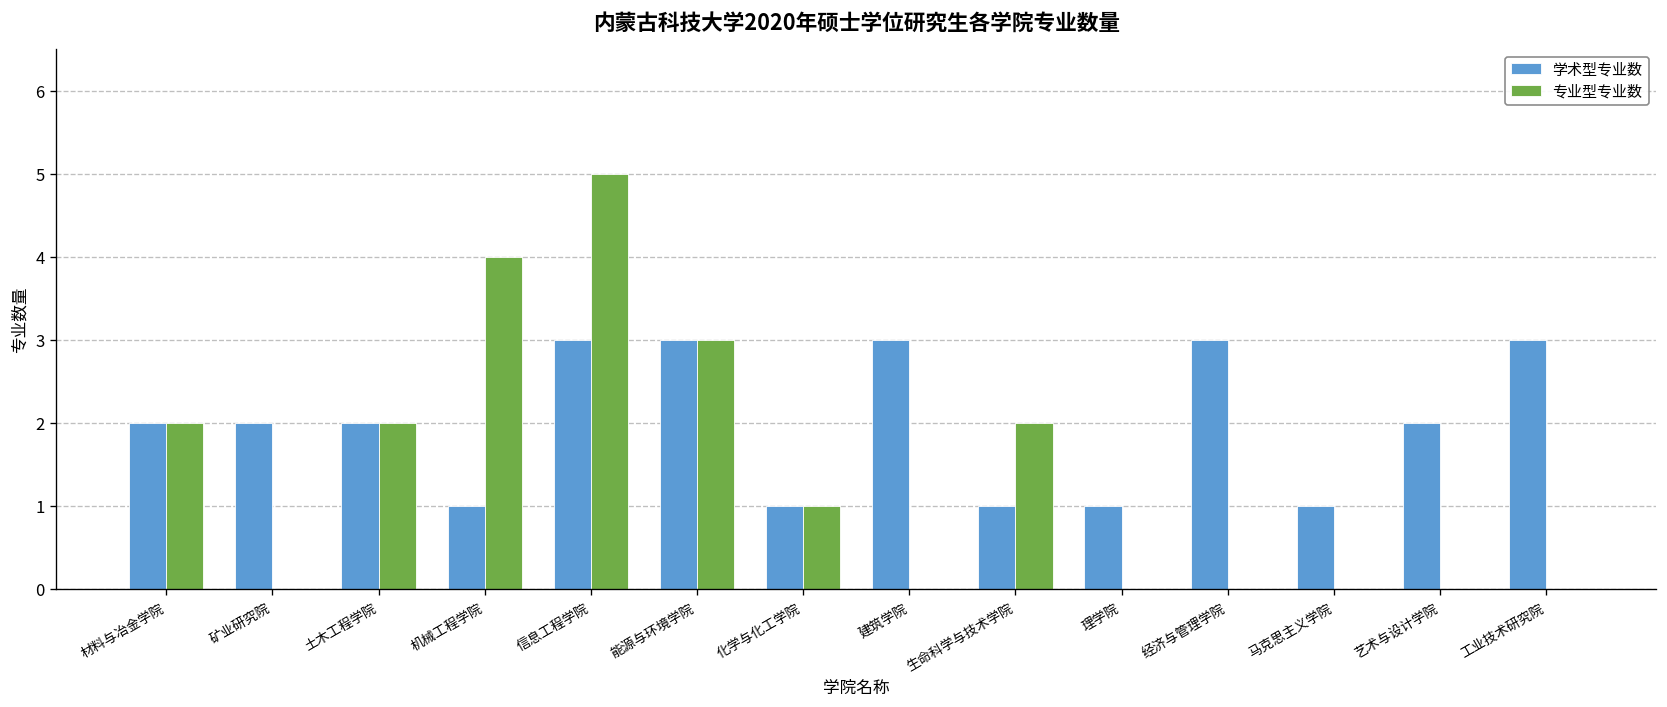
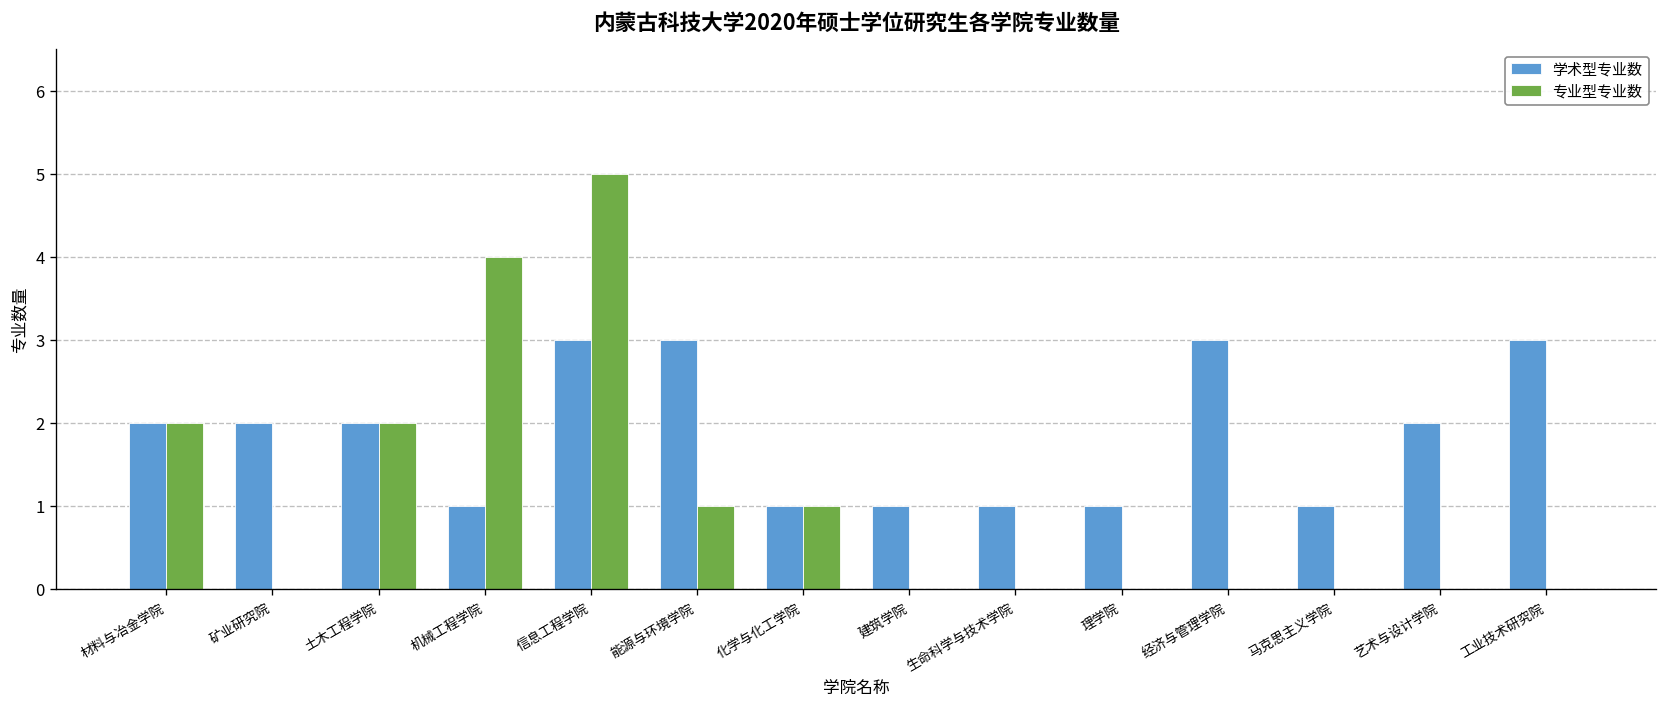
专业型专业数, 能源与环境学院: 3 -> 1
学术型专业数, 建筑学院: 3 -> 1
专业型专业数, 生命科学与技术学院: 2 -> 0
